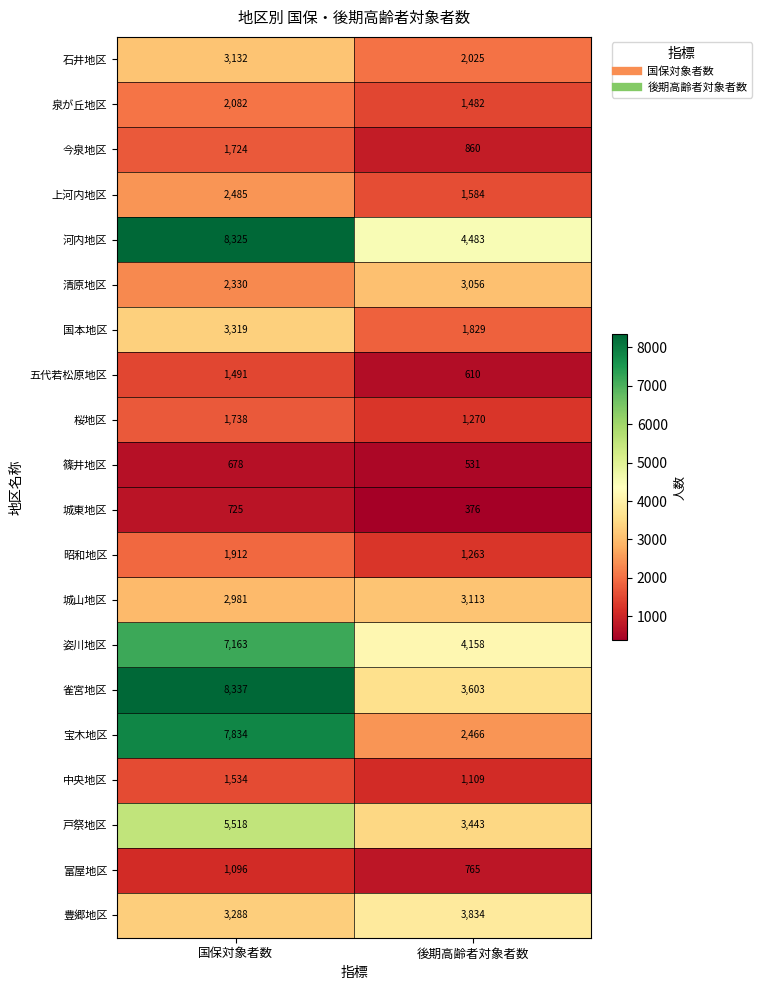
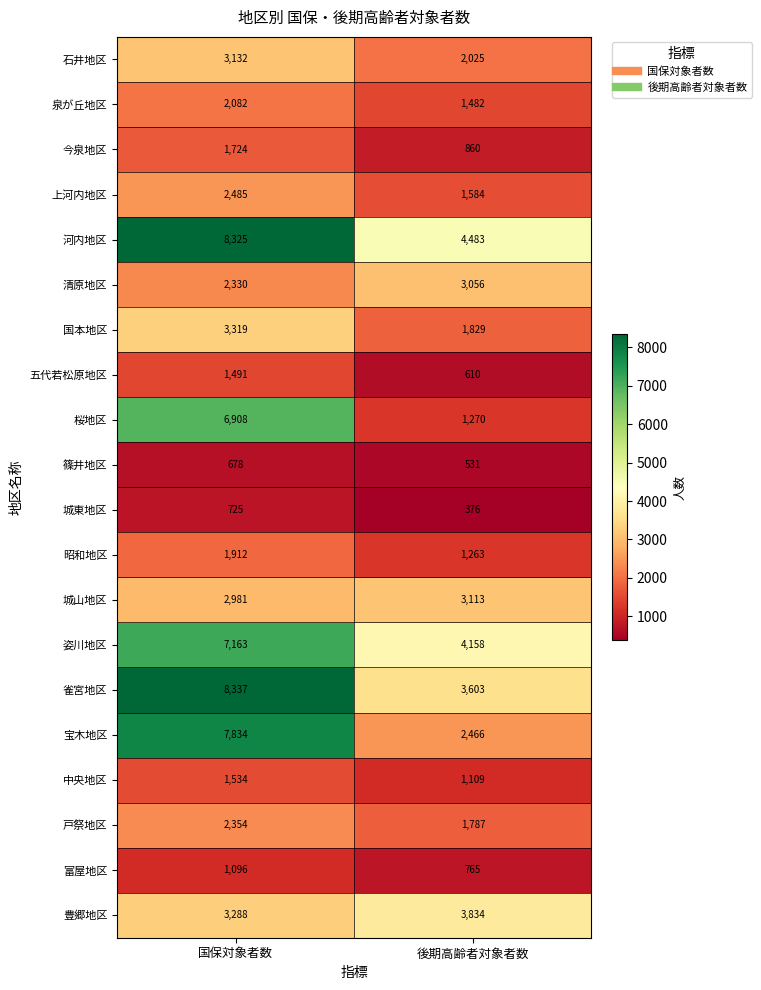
桜地区, 国保対象者数: 1,738 -> 6,908
戸祭地区, 国保対象者数: 5,518 -> 2,354
戸祭地区, 後期高齢者対象者数: 3,443 -> 1,787
